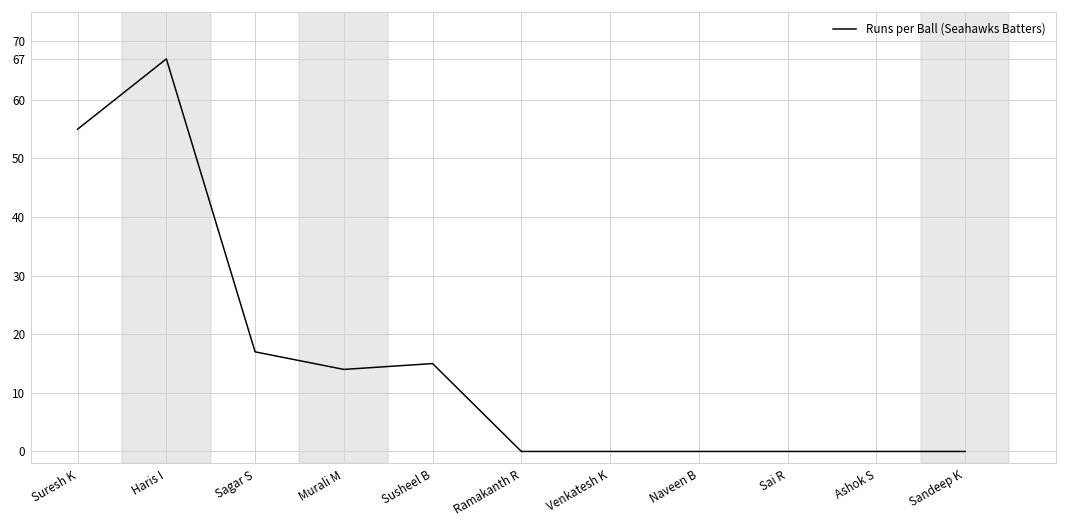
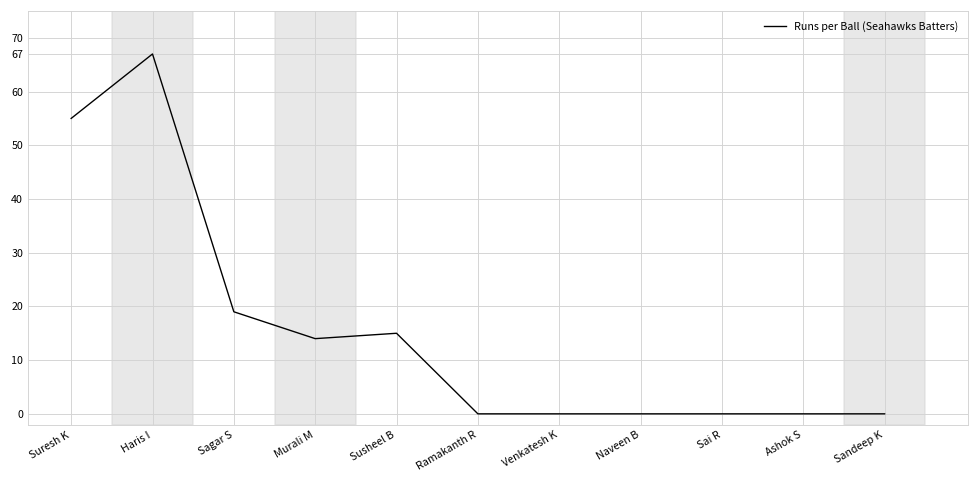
Sagar S: 17 -> 19
